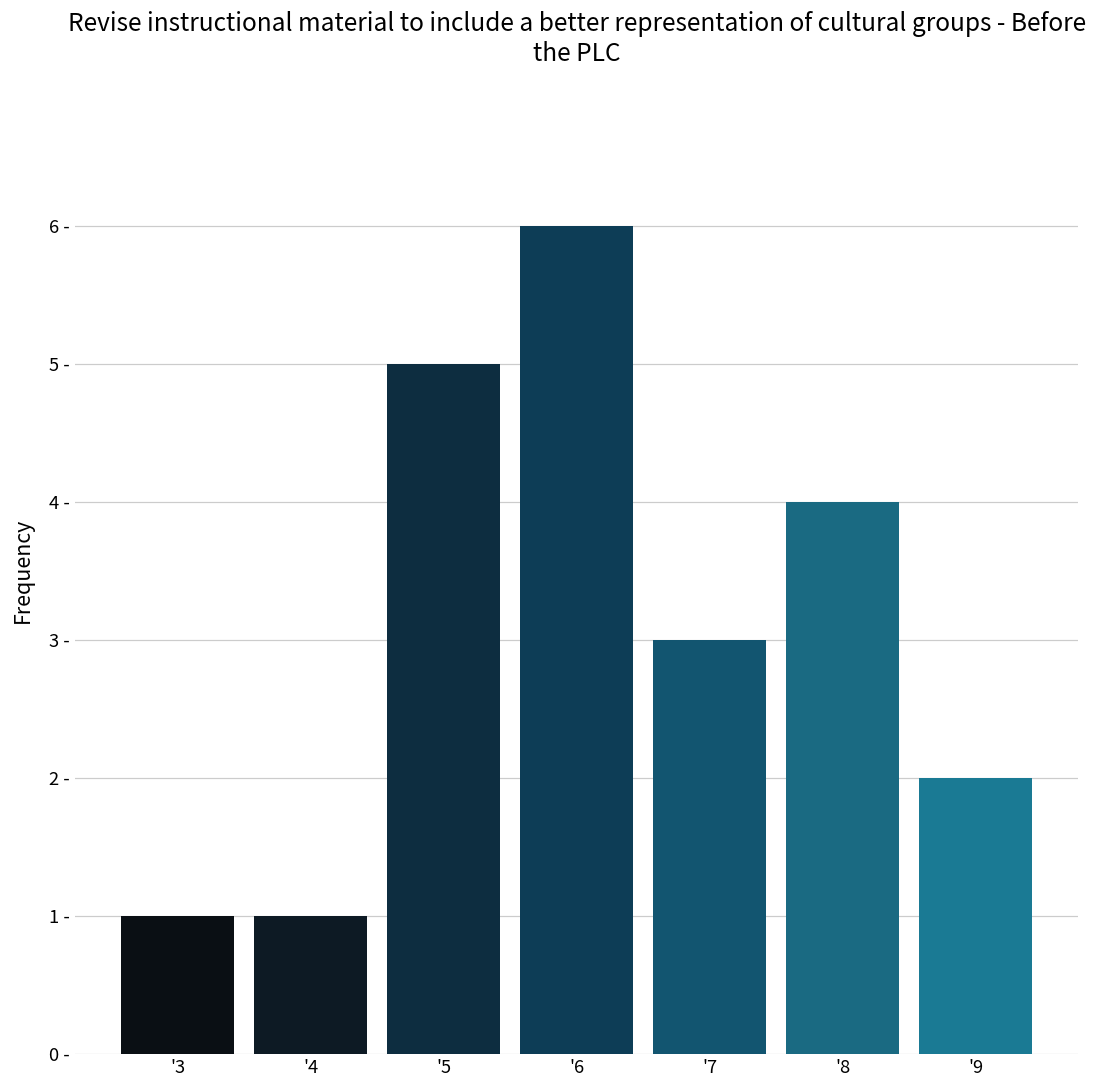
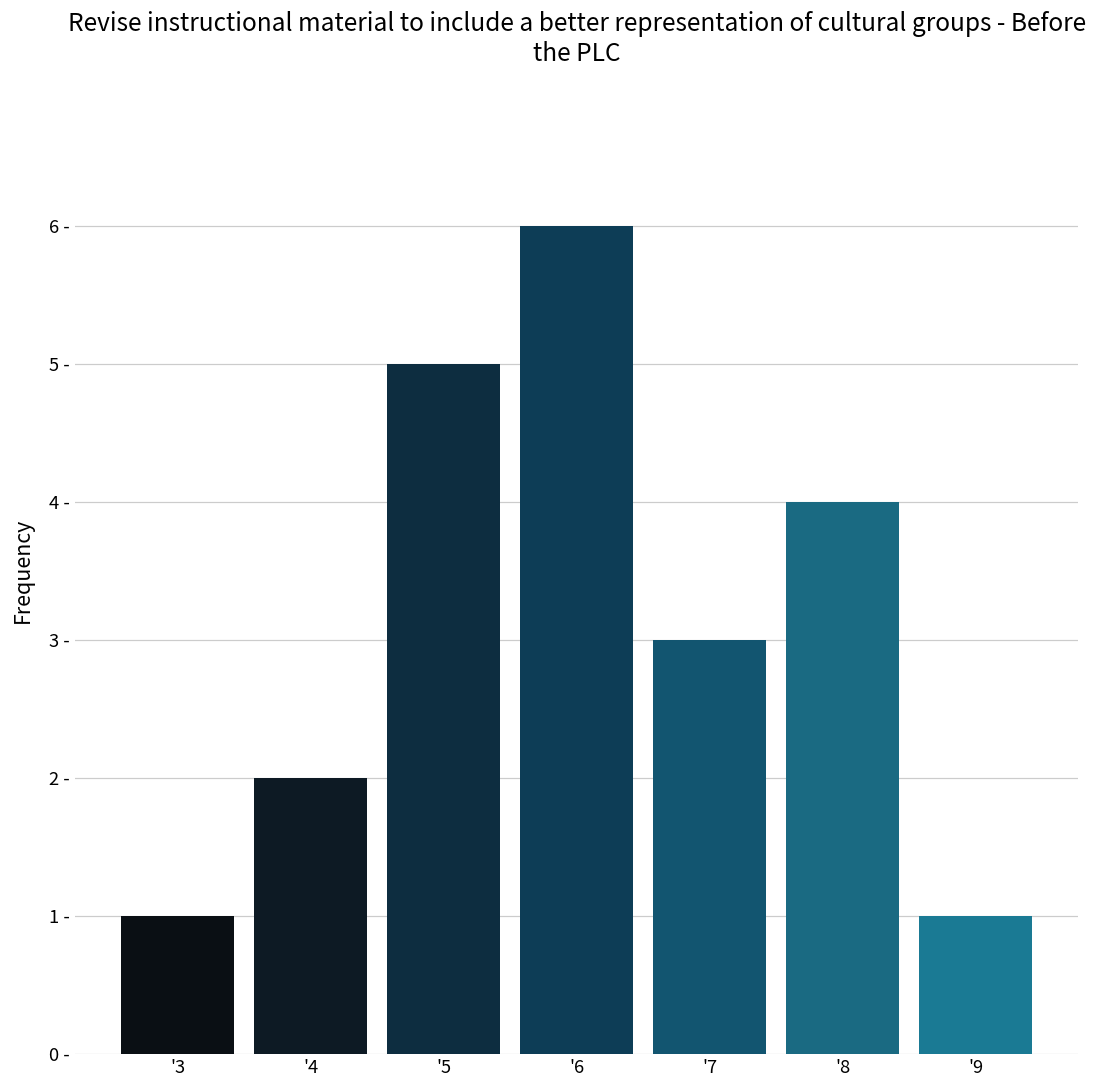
'4: 1 - -> 2 -
'9: 2 - -> 1 -
